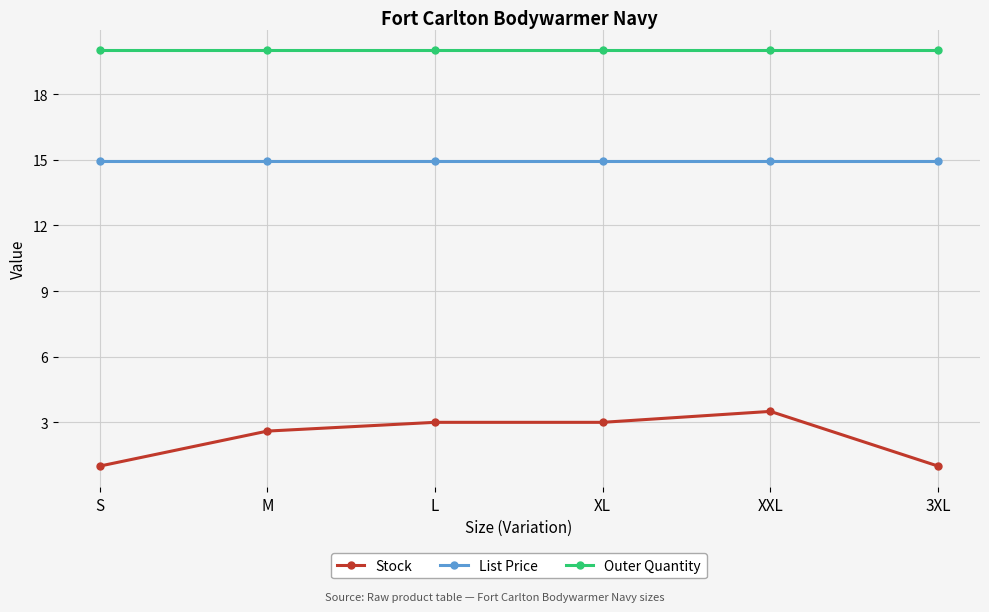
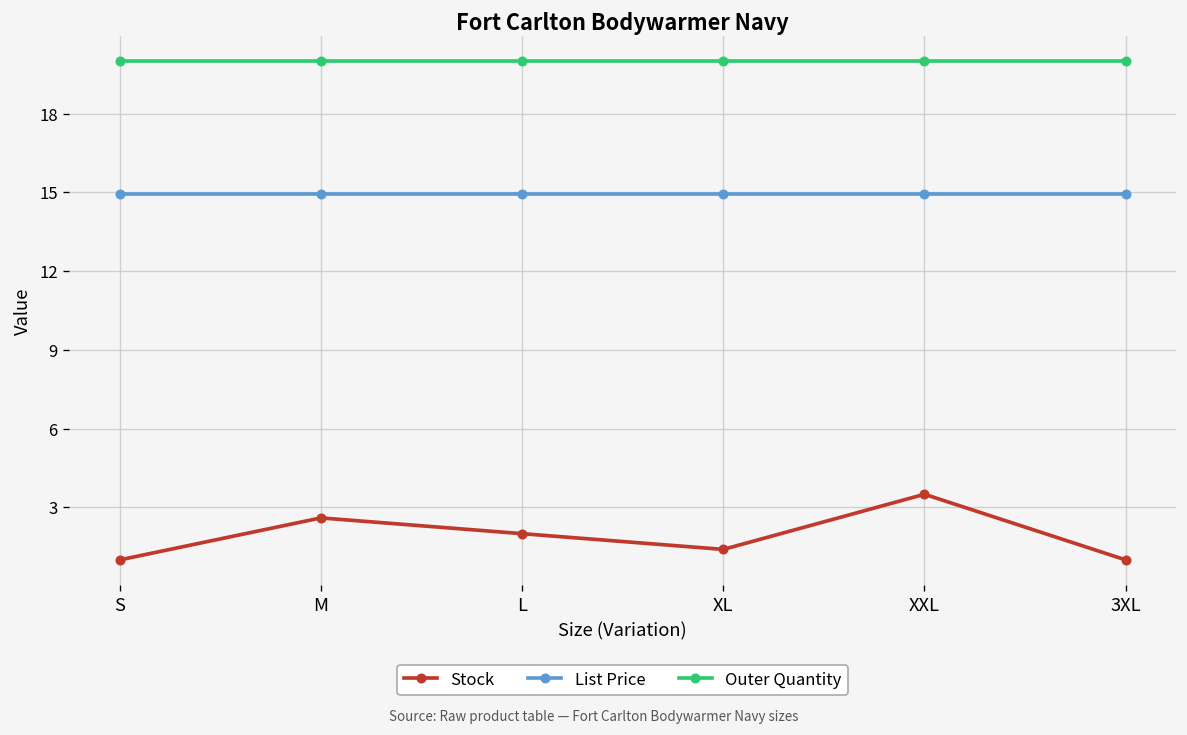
Stock, L: 3 -> 2
Stock, XL: 3.0 -> 1.4
